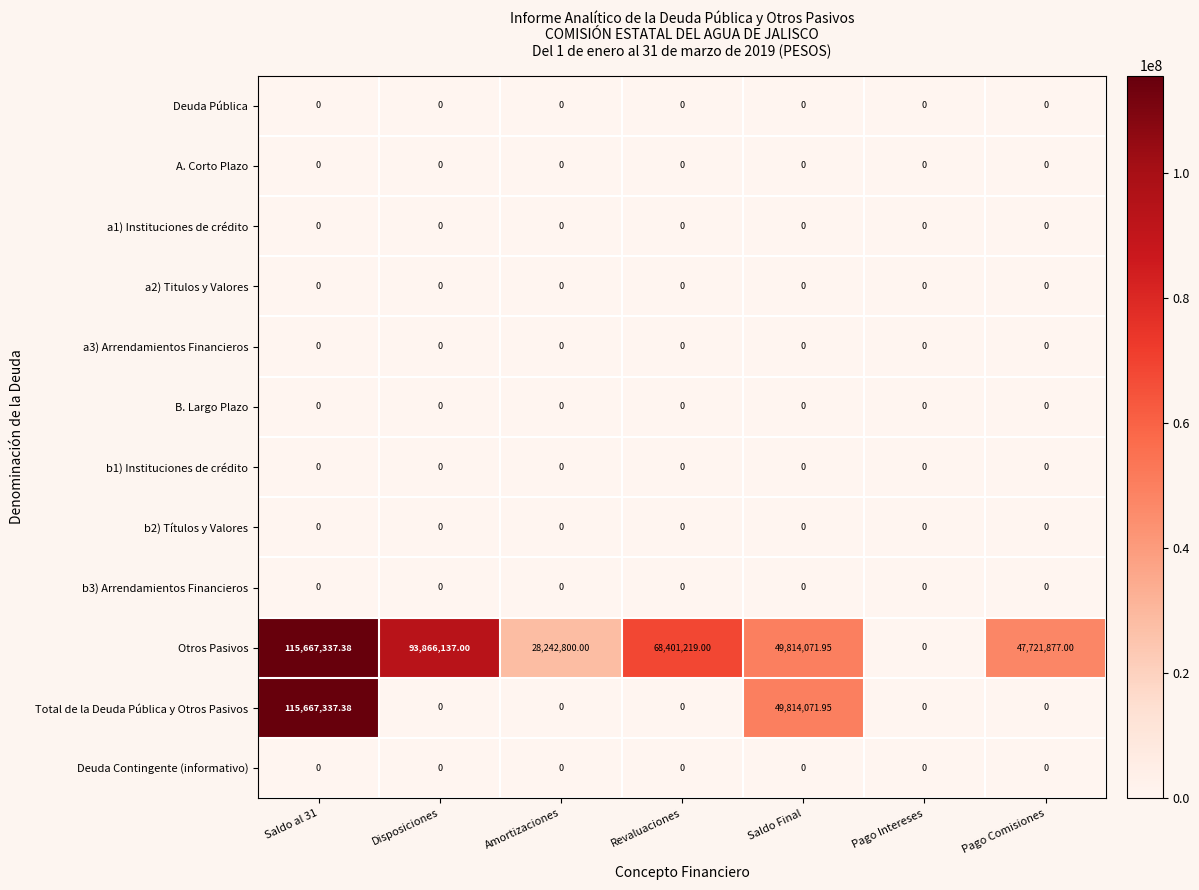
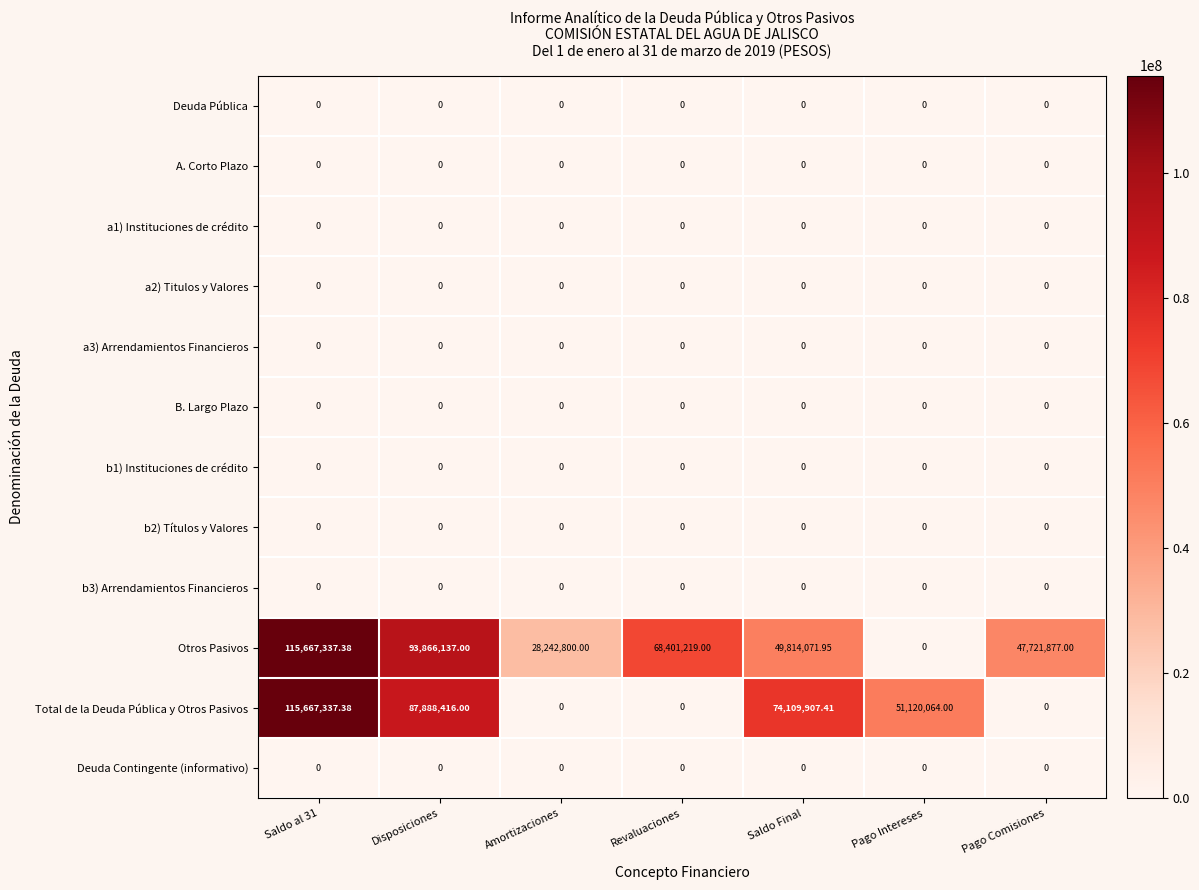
Total de la Deuda Pública y Otros Pasivos, Disposiciones: 0 -> 87,888,416.00
Total de la Deuda Pública y Otros Pasivos, Saldo Final: 49,814,071.95 -> 74,109,907.41
Total de la Deuda Pública y Otros Pasivos, Pago Intereses: 0 -> 51,120,064.00
